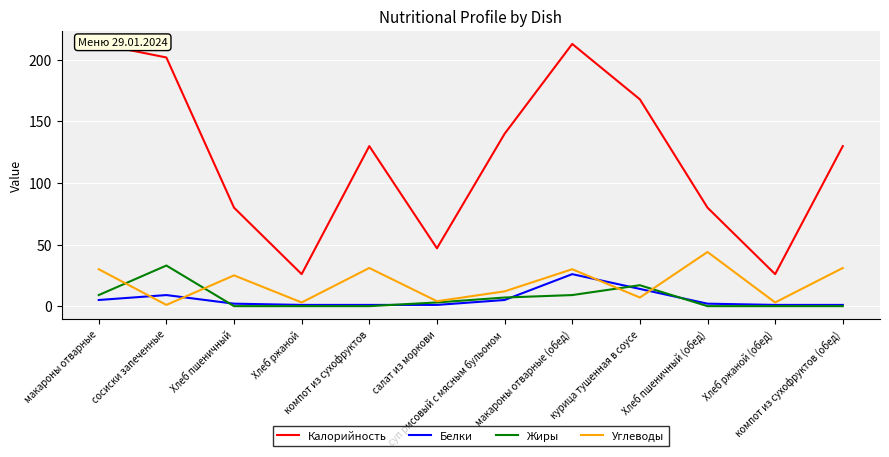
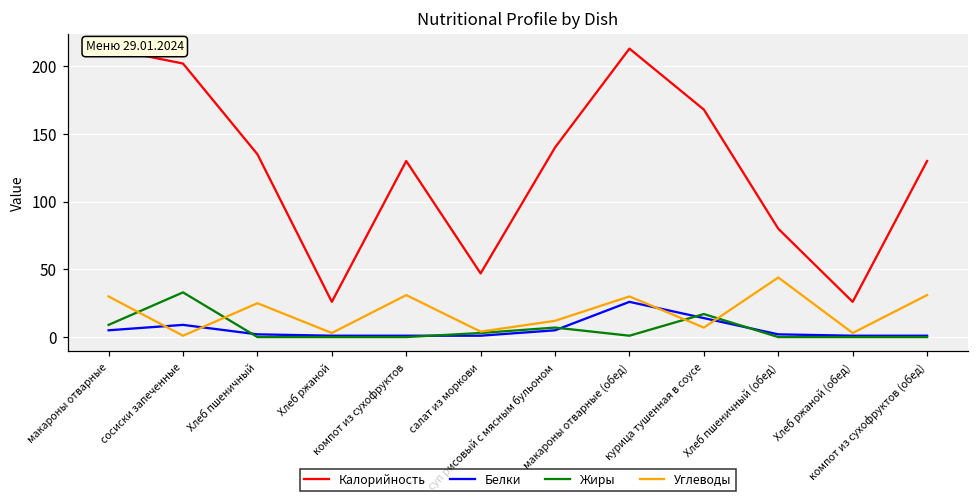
Калорийность, Хлеб пшеничный: 80 -> 135
Жиры, макароны отварные (обед): 9 -> 1
